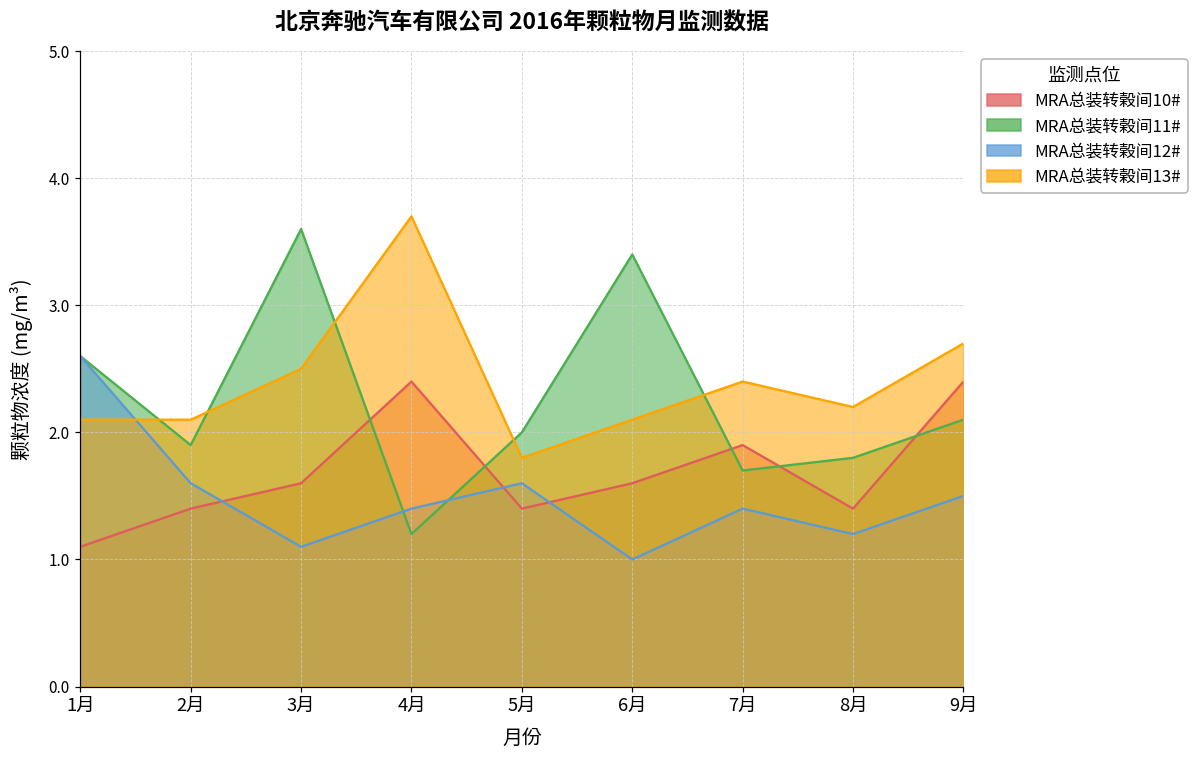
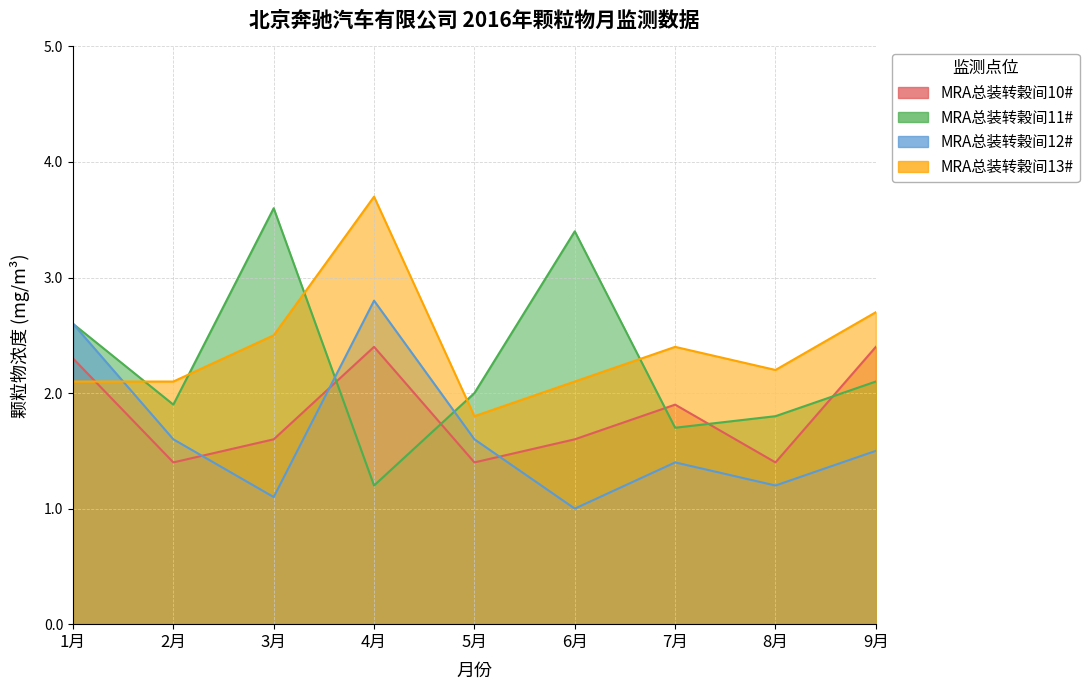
MRA总装转榖间10#, 1月: 1.1 -> 2.3
MRA总装转榖间12#, 4月: 1.4 -> 2.8
